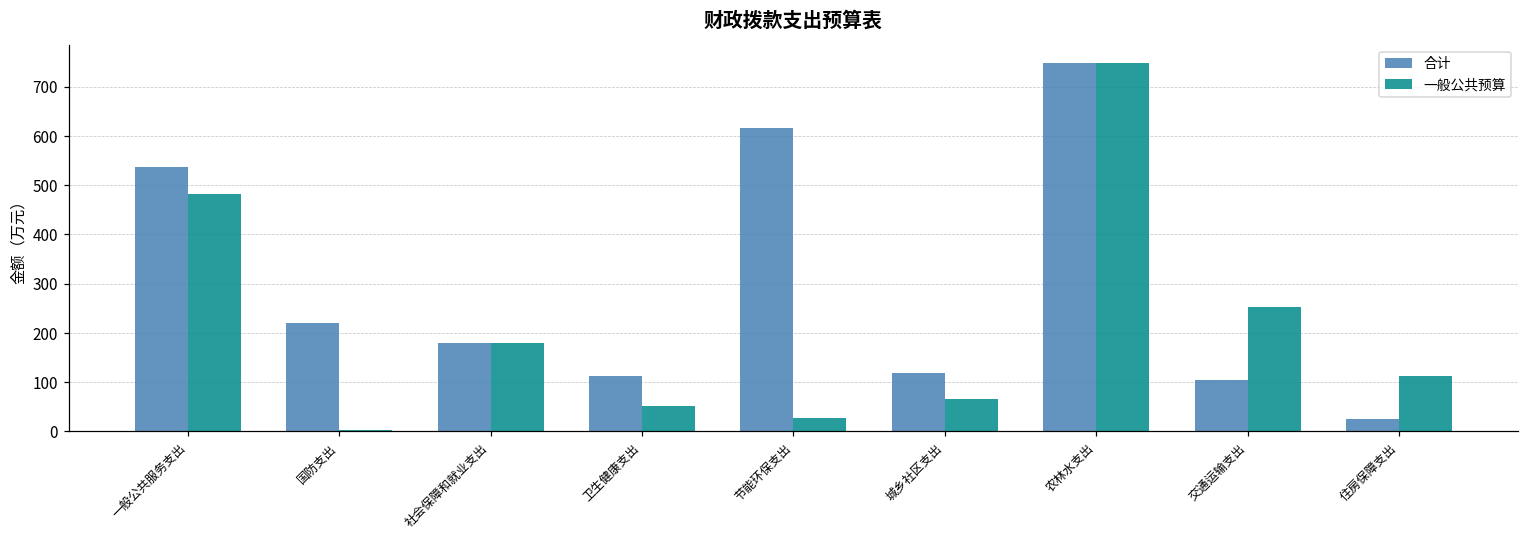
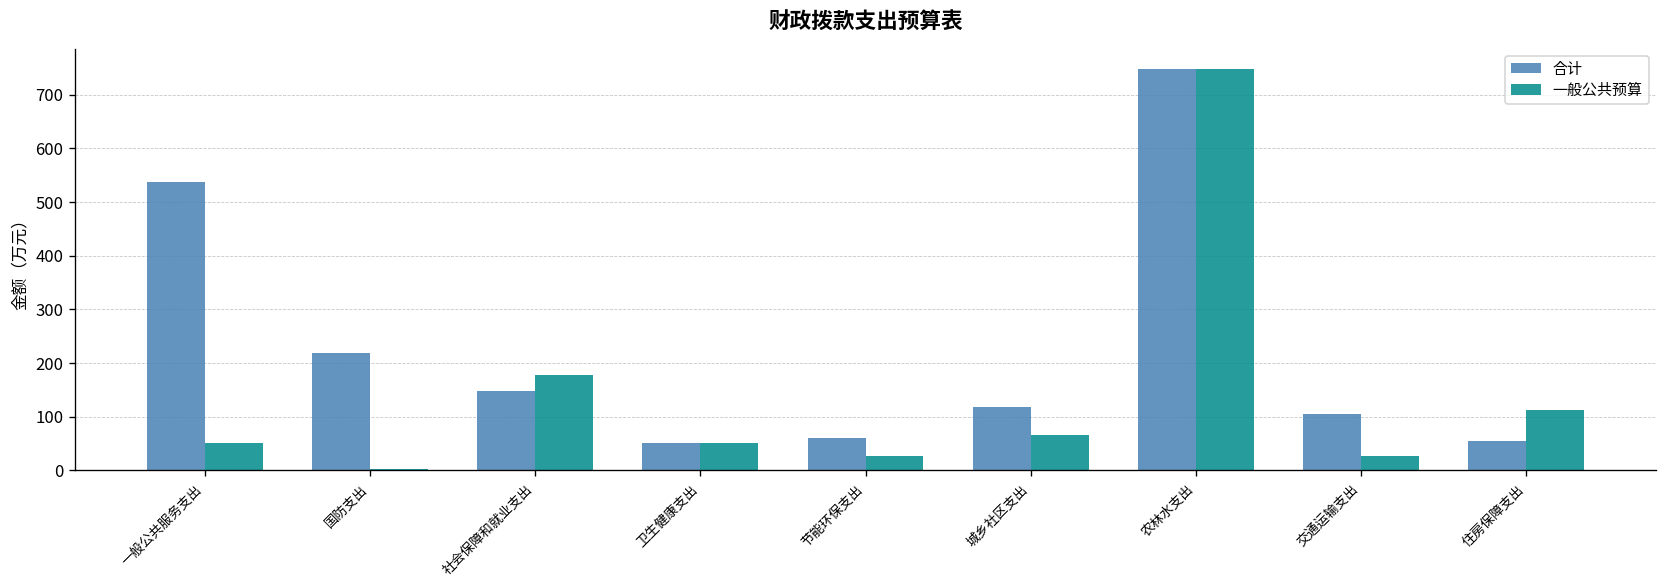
一般公共预算, 一般公共服务支出: 480 -> 50
合计, 社会保障和就业支出: 180 -> 150
合计, 卫生健康支出: 110 -> 50
合计, 节能环保支出: 620 -> 60
一般公共预算, 交通运输支出: 250 -> 30
合计, 住房保障支出: 20 -> 60
